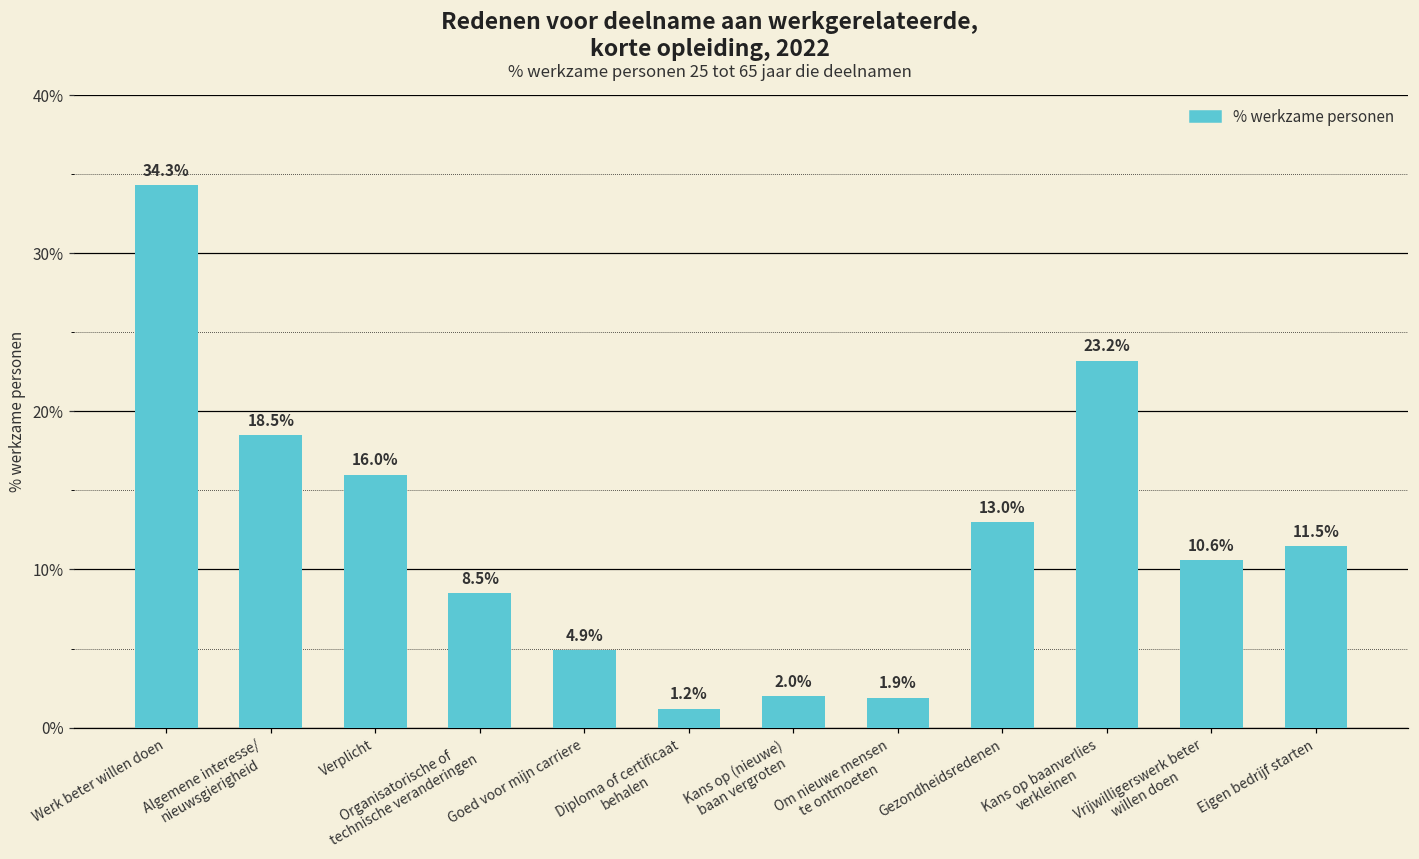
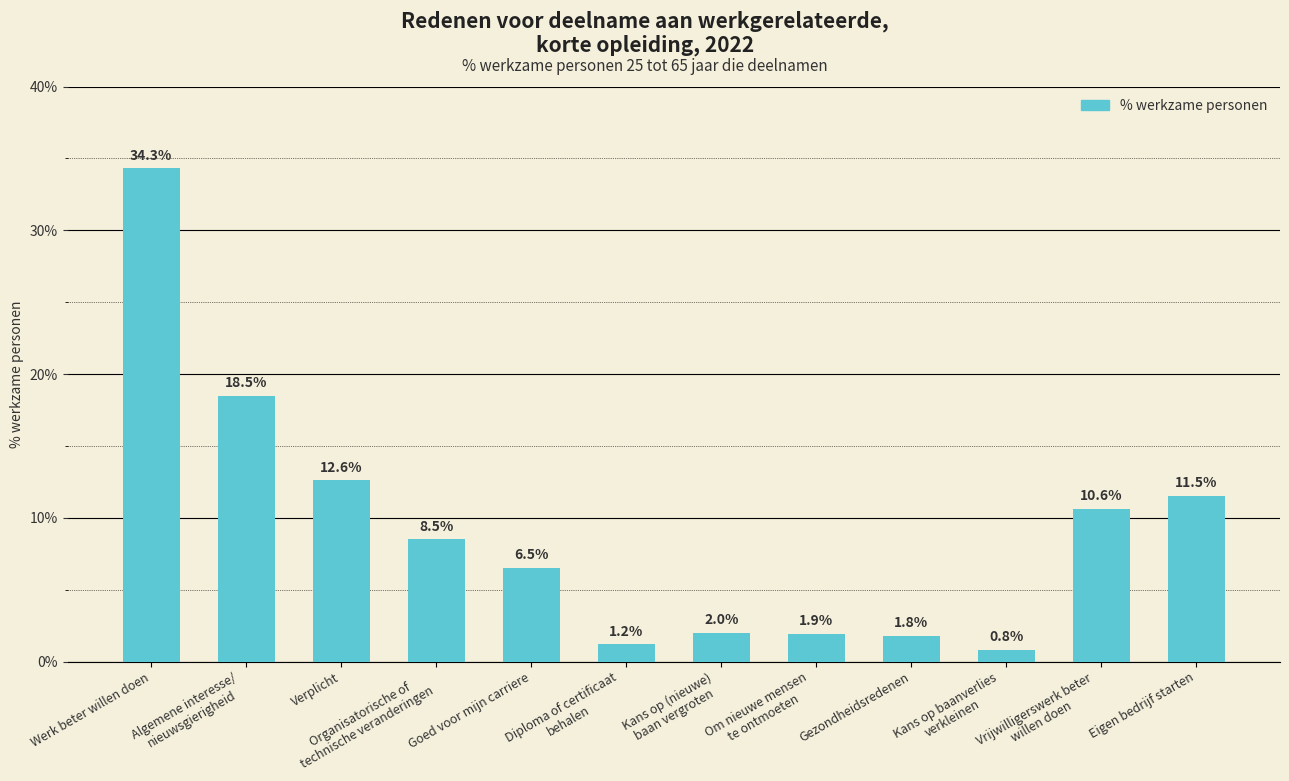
Verplicht: 16.0% -> 12.6%
Goed voor mijn carriere: 4.9% -> 6.5%
Gezondheidsredenen: 13.0% -> 1.8%
Kans op baanverlies verkleinen: 23.2% -> 0.8%
